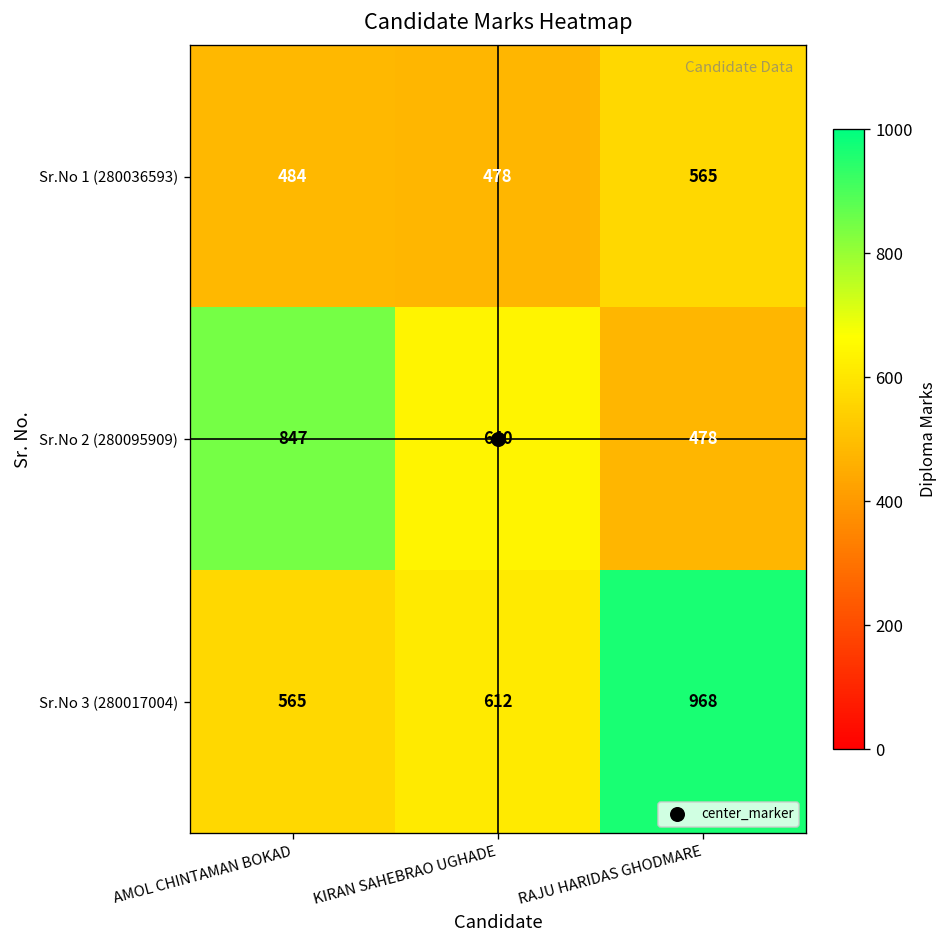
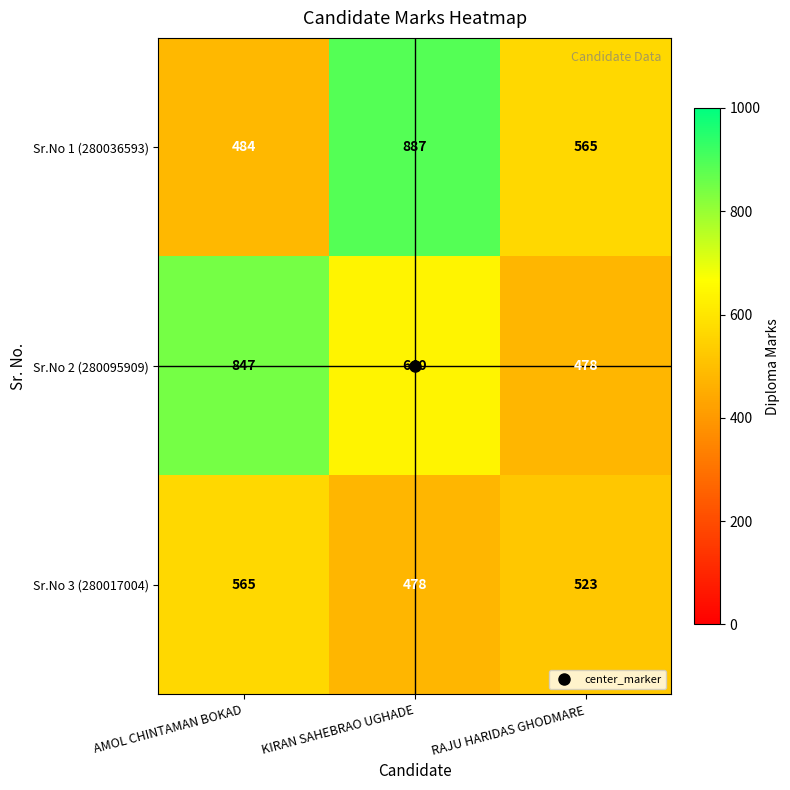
Sr.No 1 (280036593), KIRAN SAHEBRAO UGHADE: 478 -> 887
Sr.No 3 (280017004), KIRAN SAHEBRAO UGHADE: 612 -> 478
Sr.No 3 (280017004), RAJU HARIDAS GHODMARE: 968 -> 523
